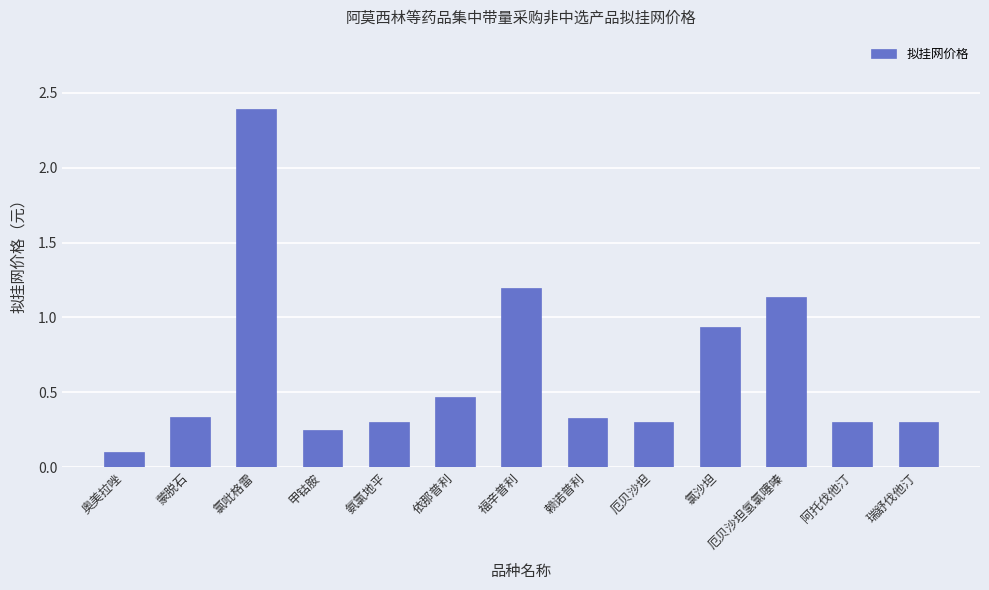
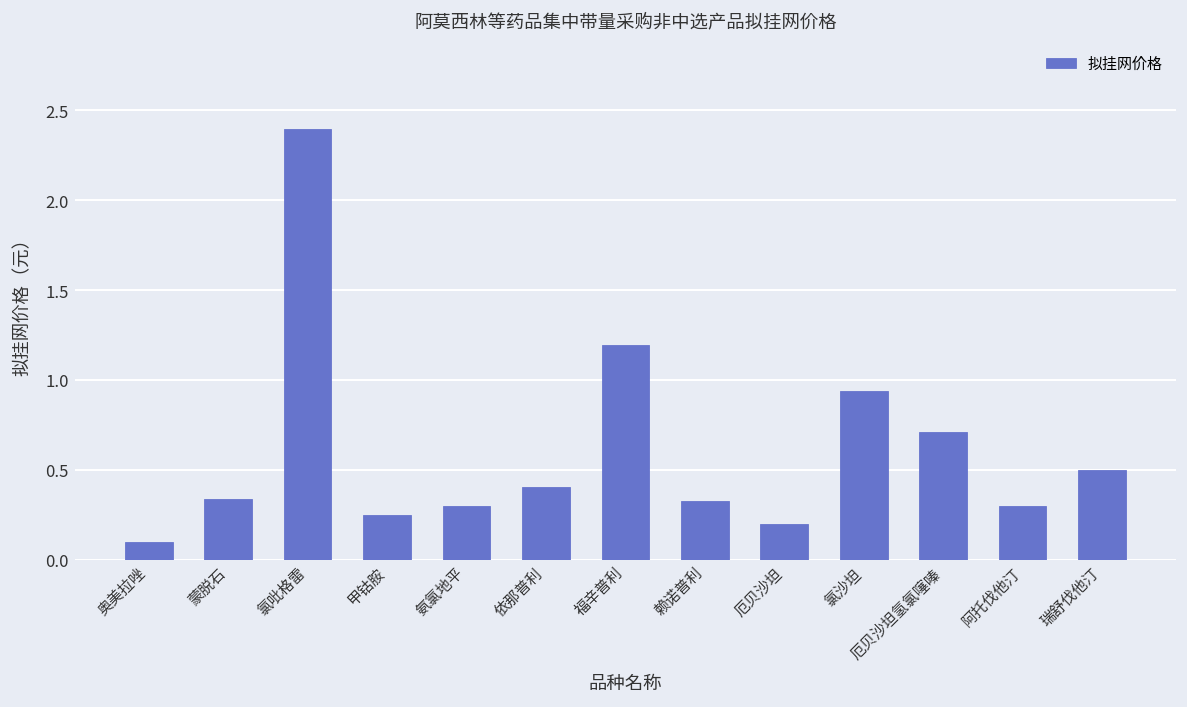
依那普利: 0.47 -> 0.40
厄贝沙坦: 0.3 -> 0.2
厄贝沙坦氢氯噻嗪: 1.13 -> 0.71
瑞舒伐他汀: 0.3 -> 0.5
